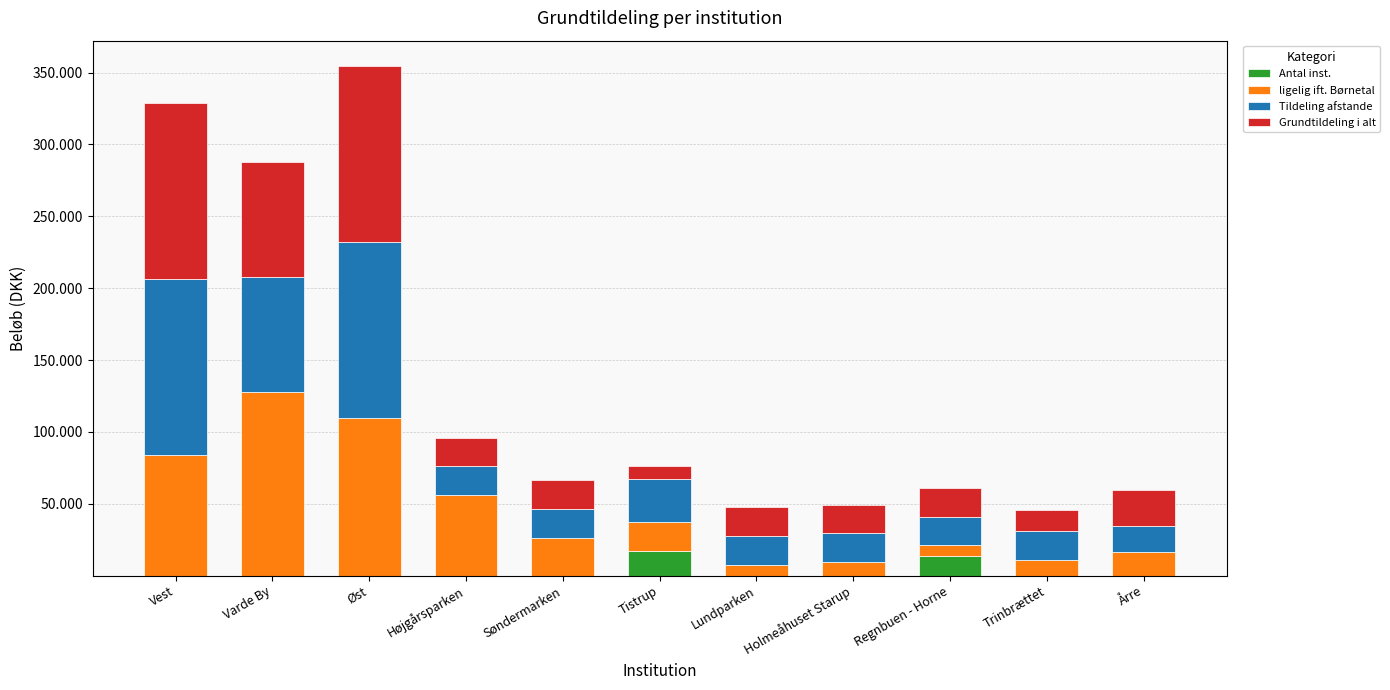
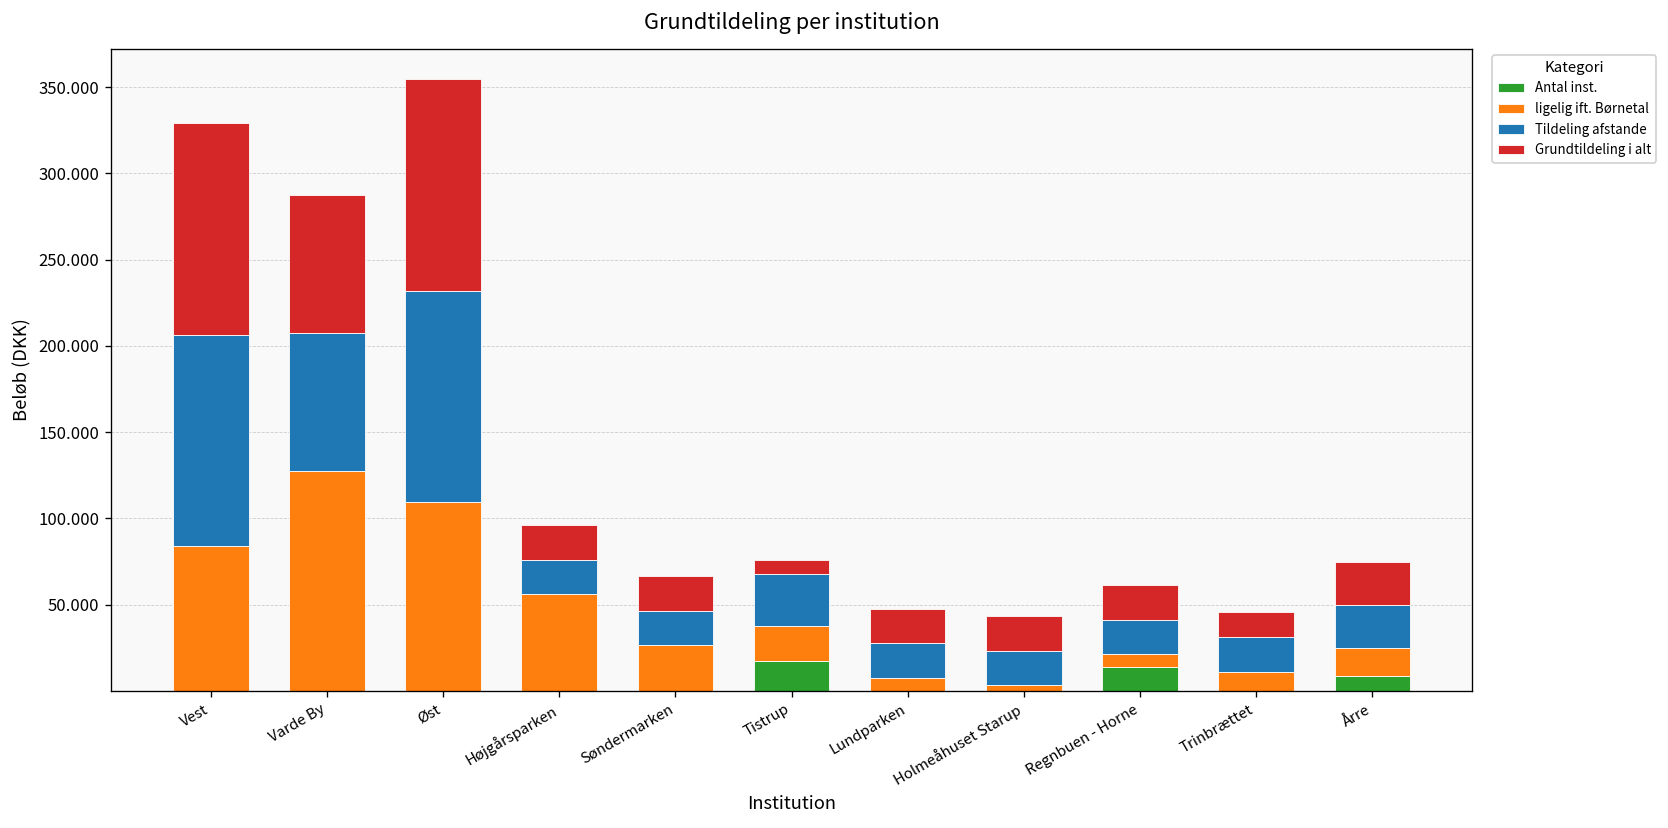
ligelig ift. Børnetal, Holmeåhuset Starup: 9 -> 3
Antal inst., Årre: 0 -> 8
Tildeling afstande, Årre: 18 -> 25
